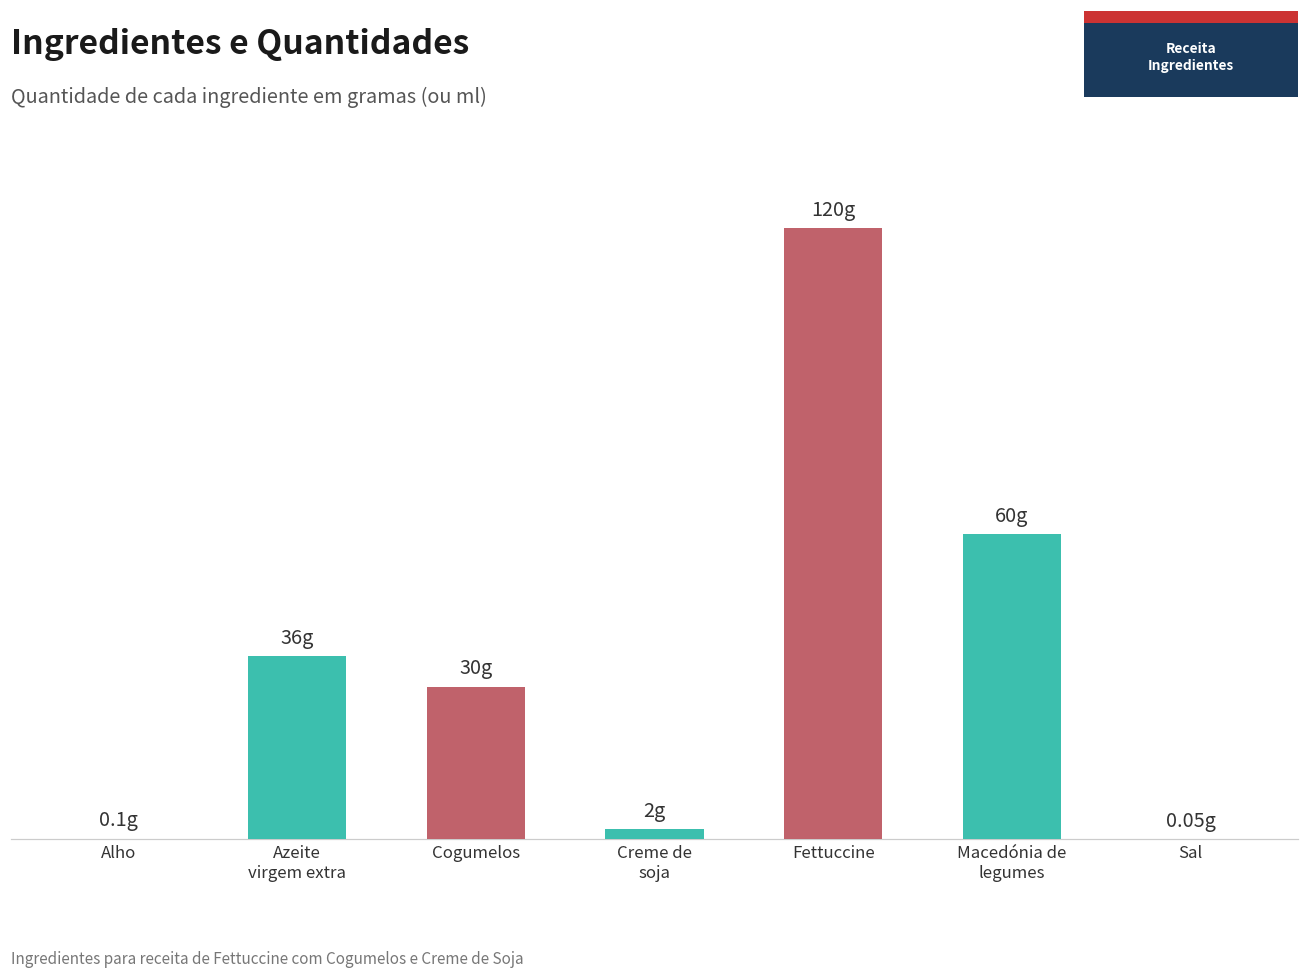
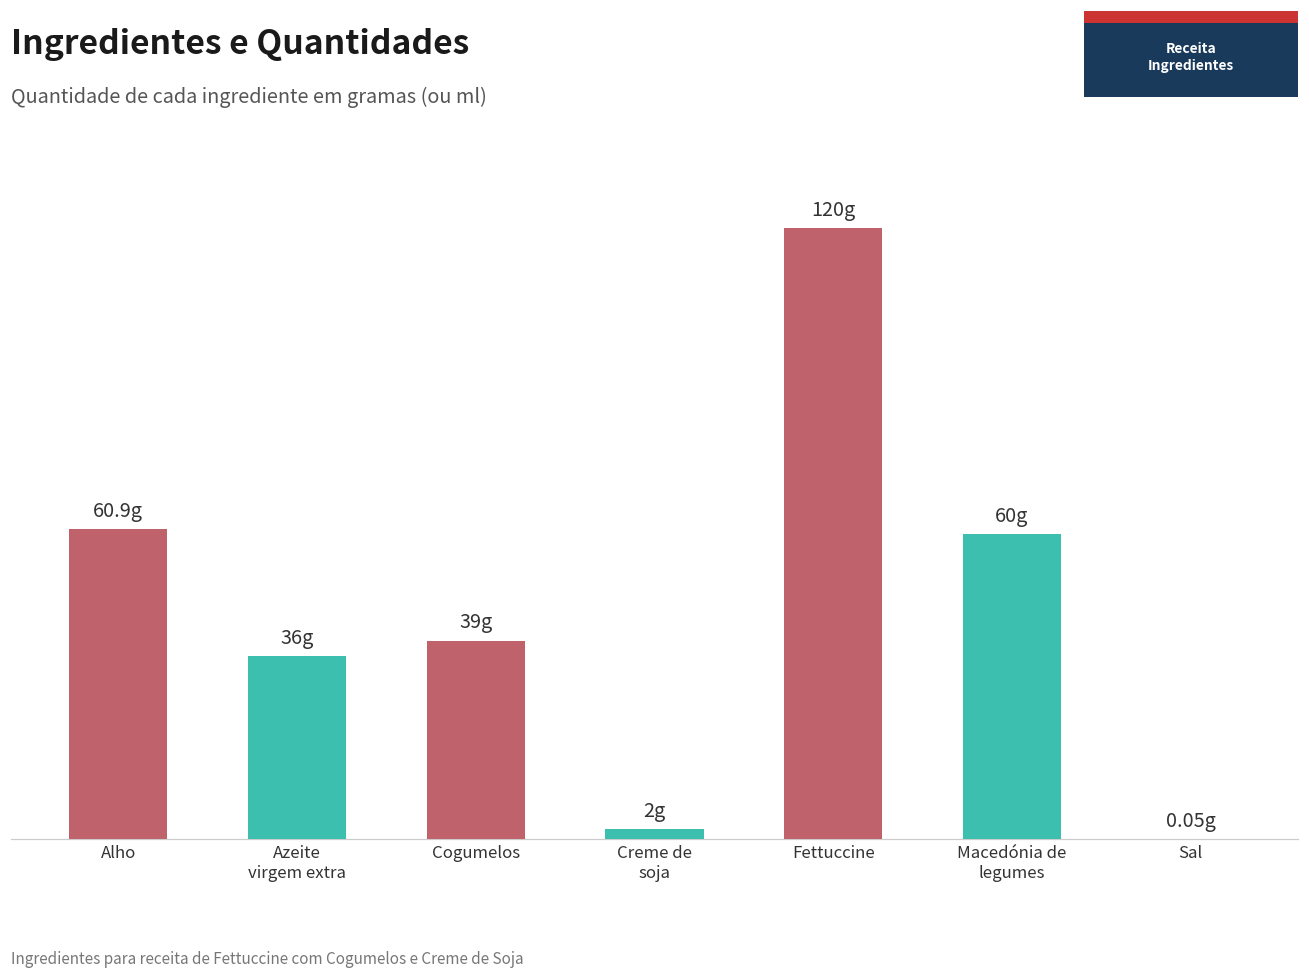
Alho: 0.1g -> 60.9g
Cogumelos: 30g -> 39g
